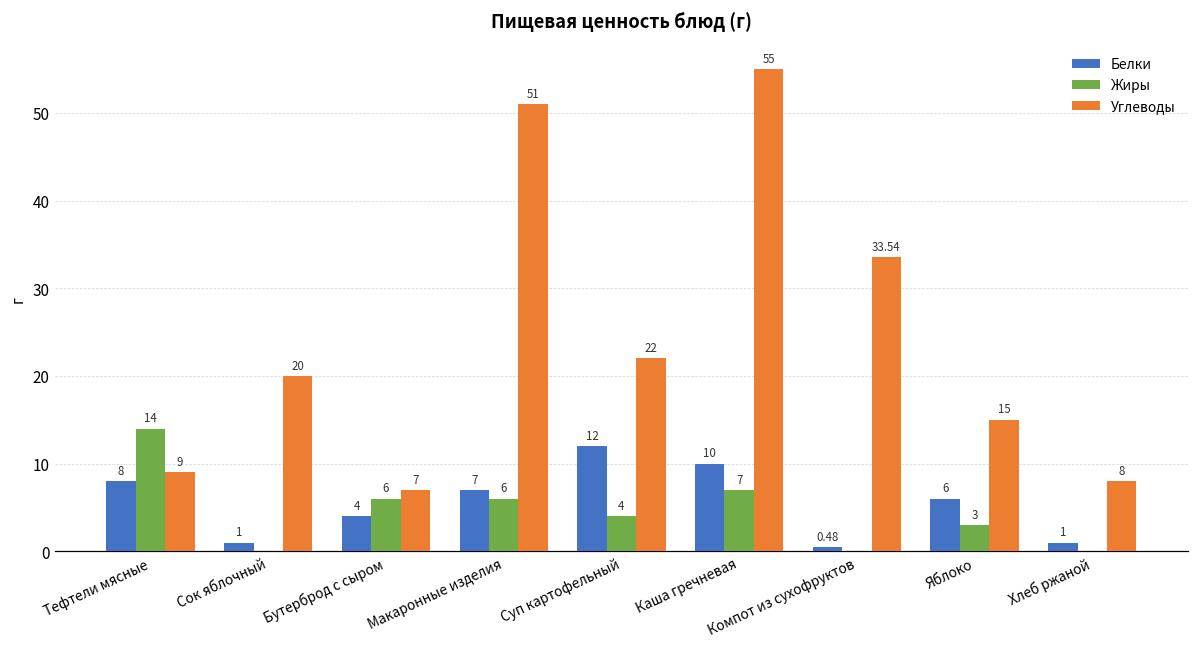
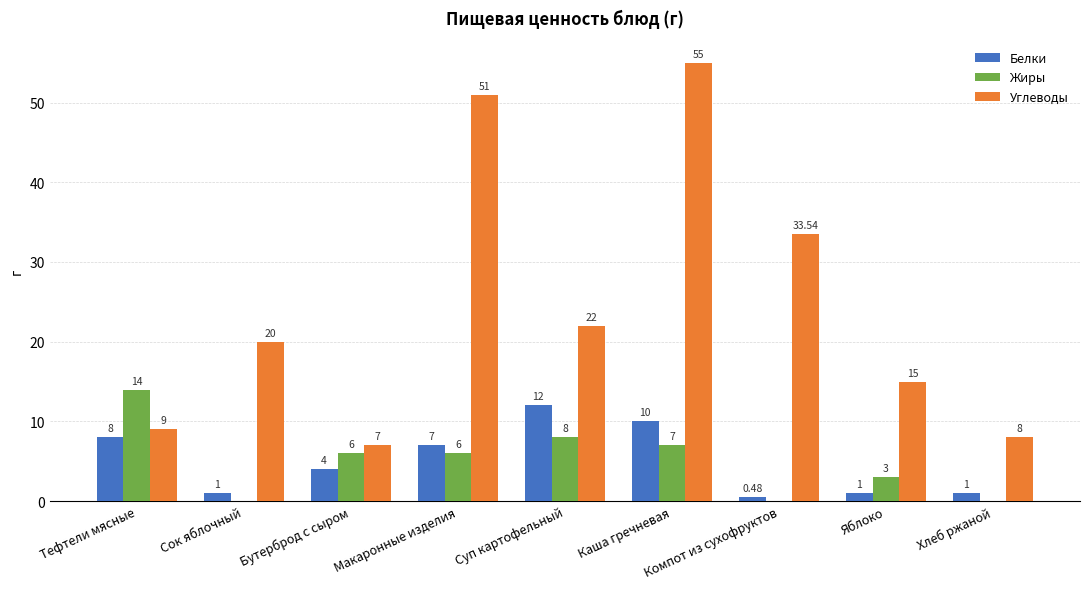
Жиры, Суп картофельный: 4 -> 8
Белки, Яблоко: 6 -> 1
